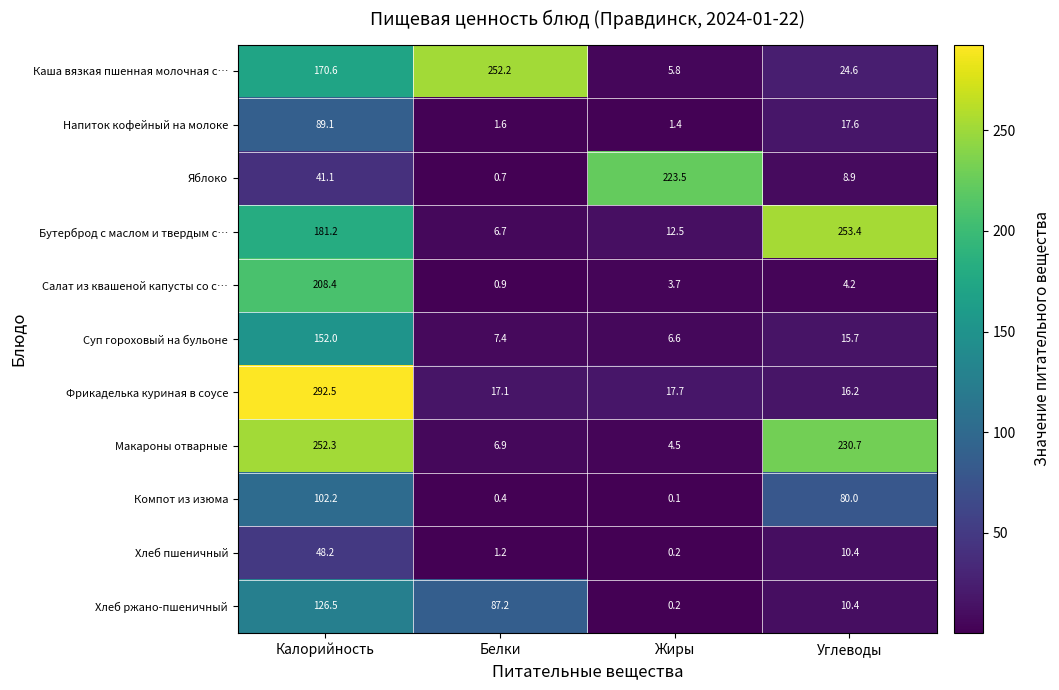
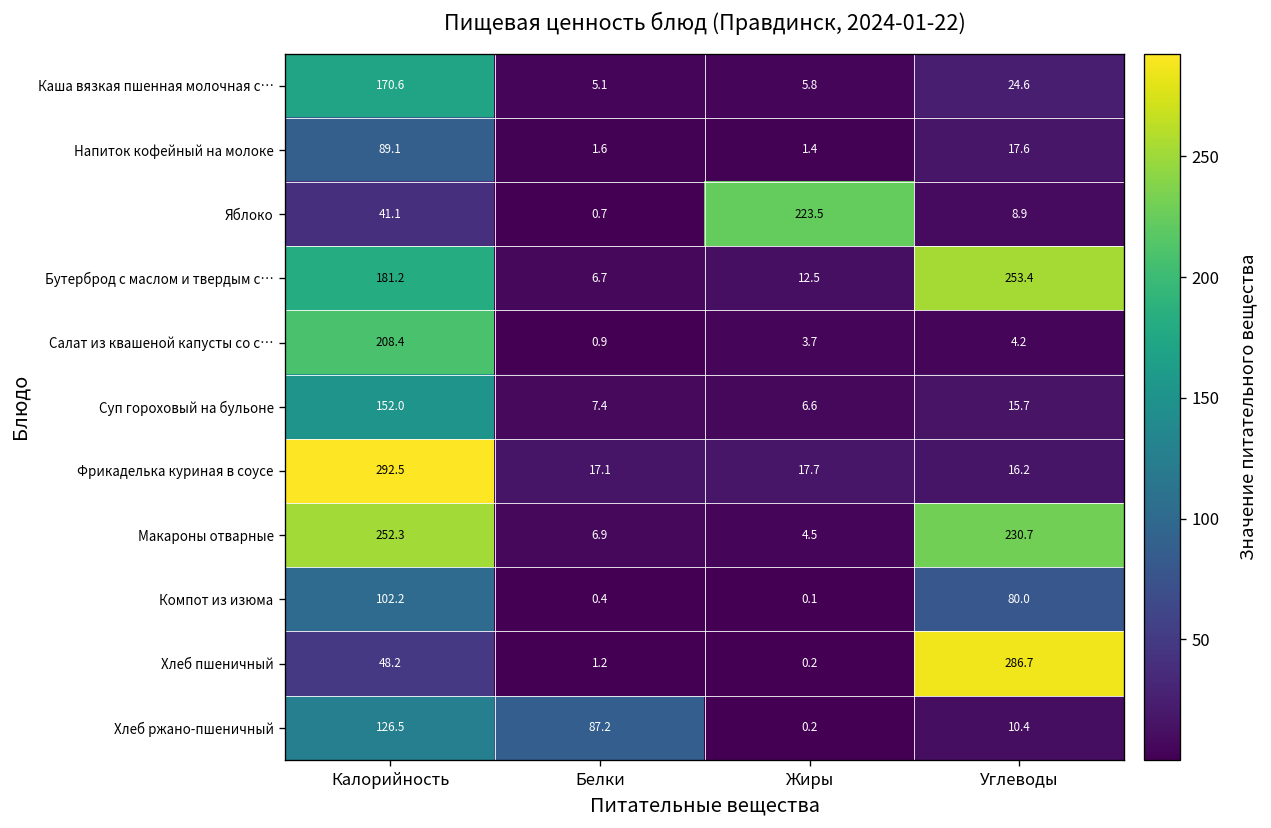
Каша вязкая пшенная молочная с…, Белки: 252.2 -> 5.1
Хлеб пшеничный, Углеводы: 10.4 -> 286.7
